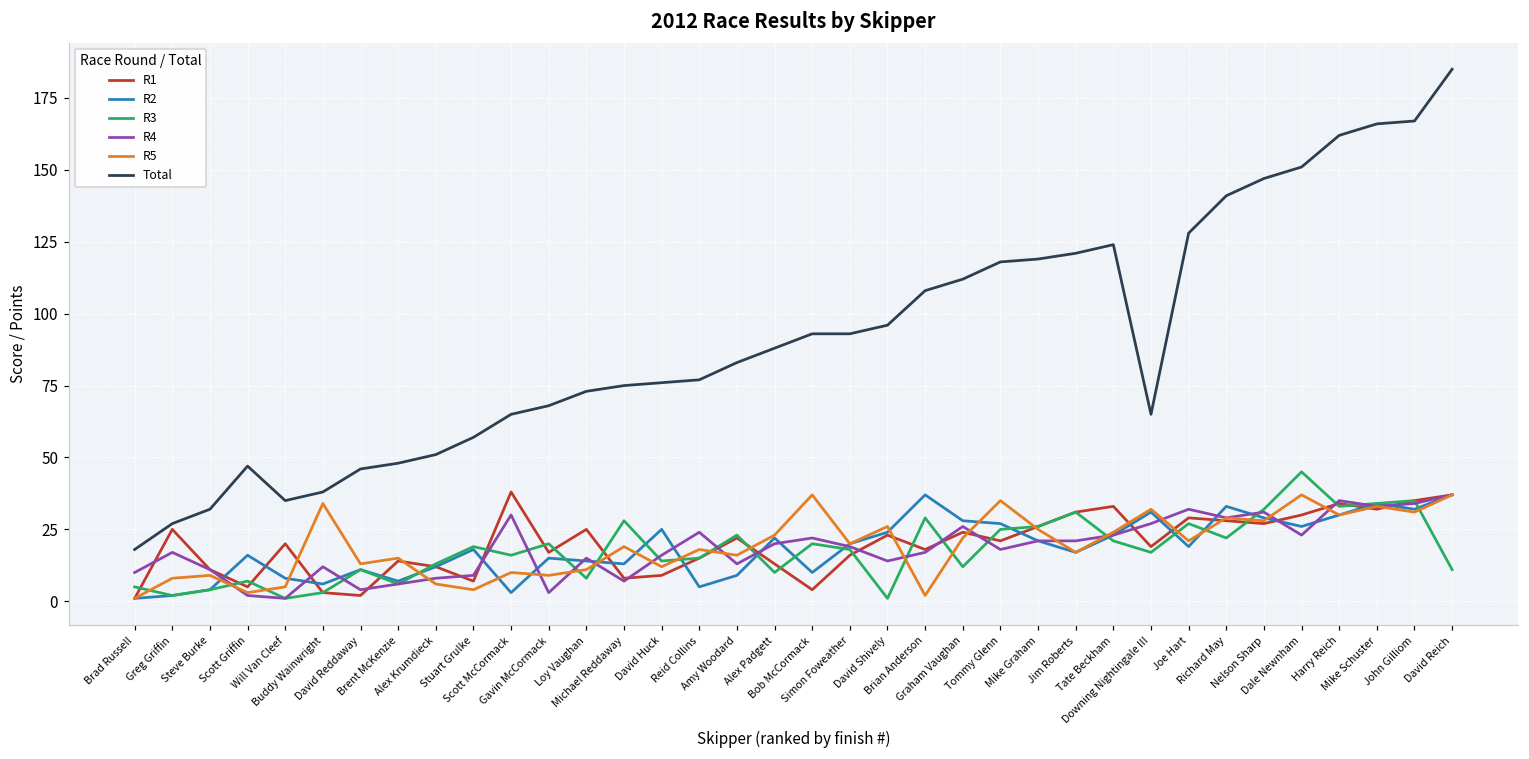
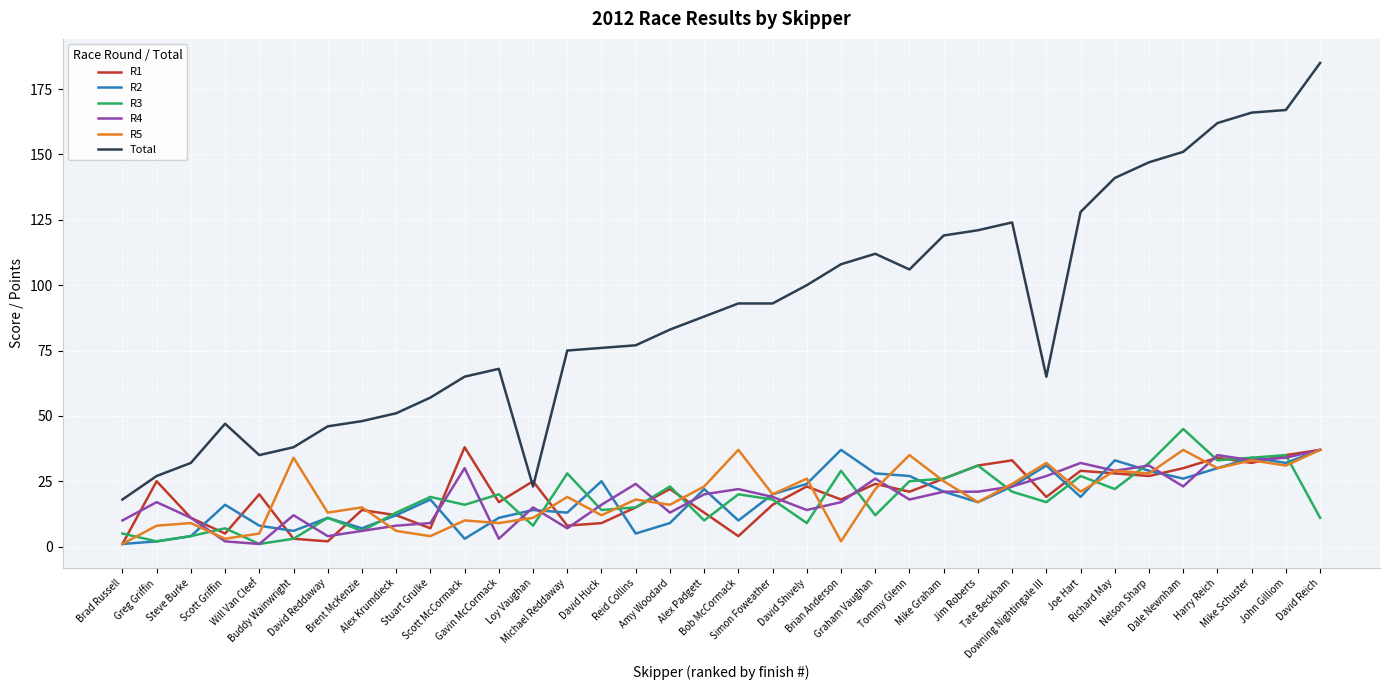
R2, Gavin McCormack: 15 -> 11
Total, Loy Vaughan: 73 -> 23
R3, David Shively: 1 -> 9
Total, David Shively: 96 -> 100
Total, Tommy Glenn: 118 -> 106
